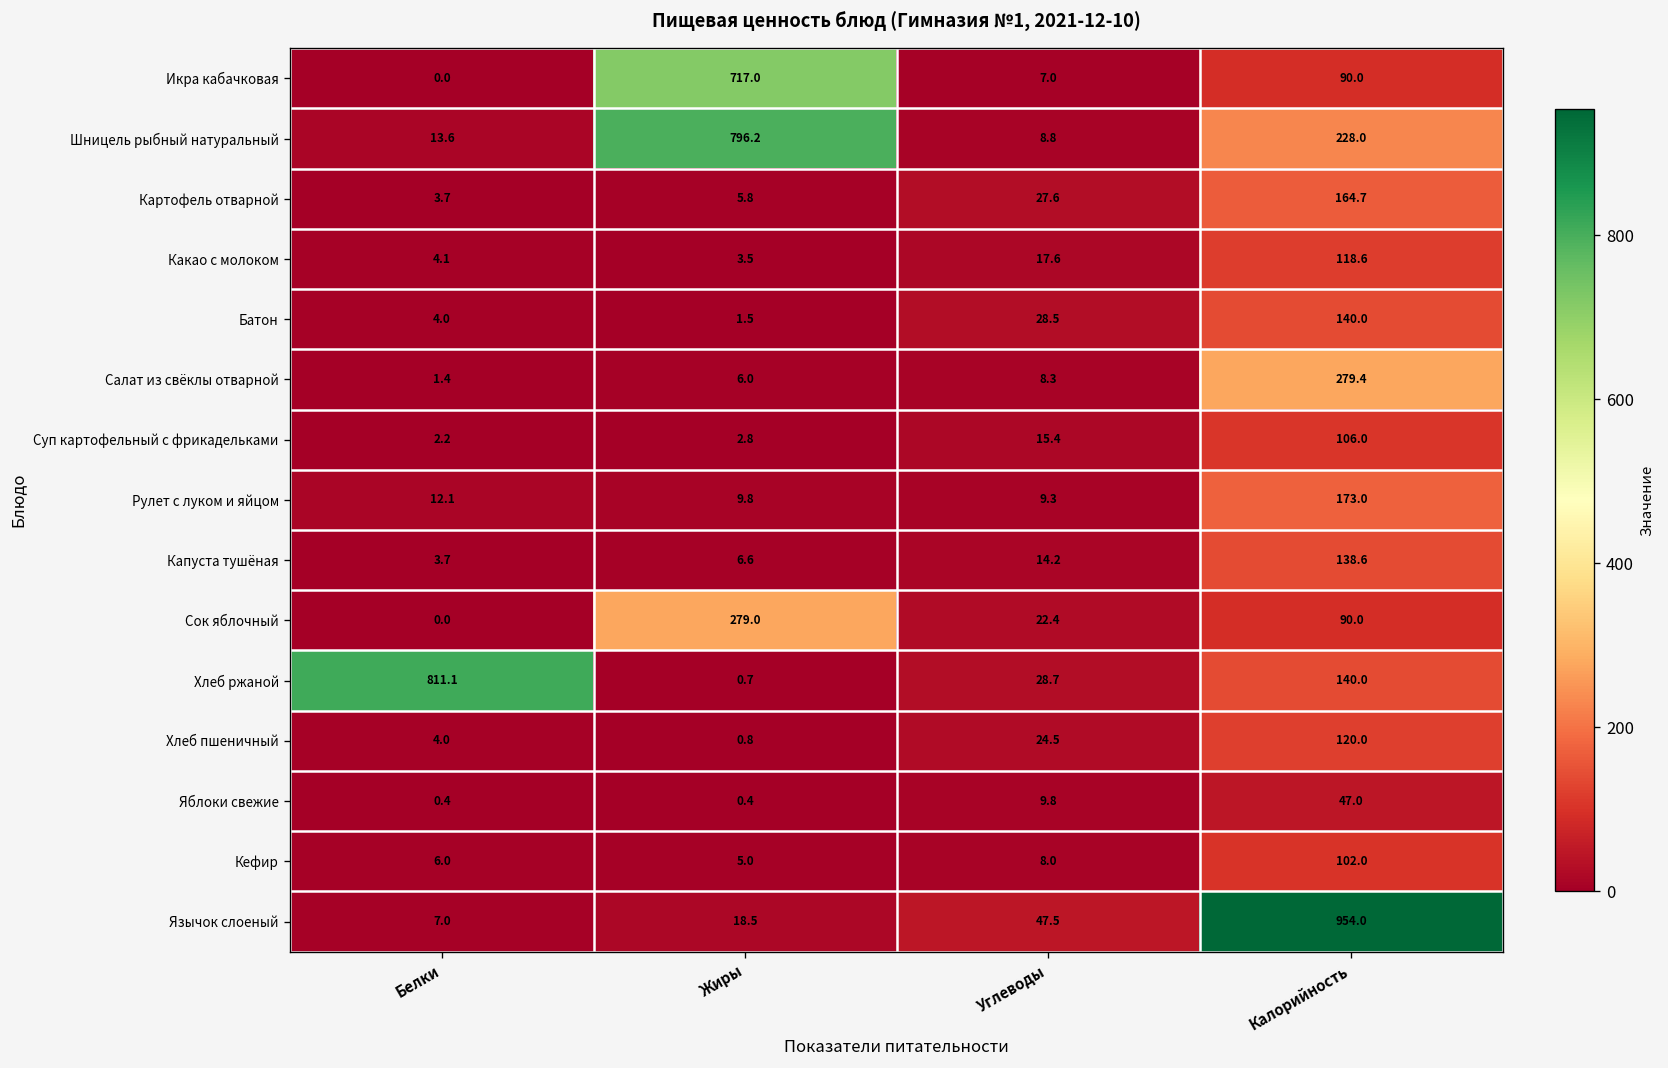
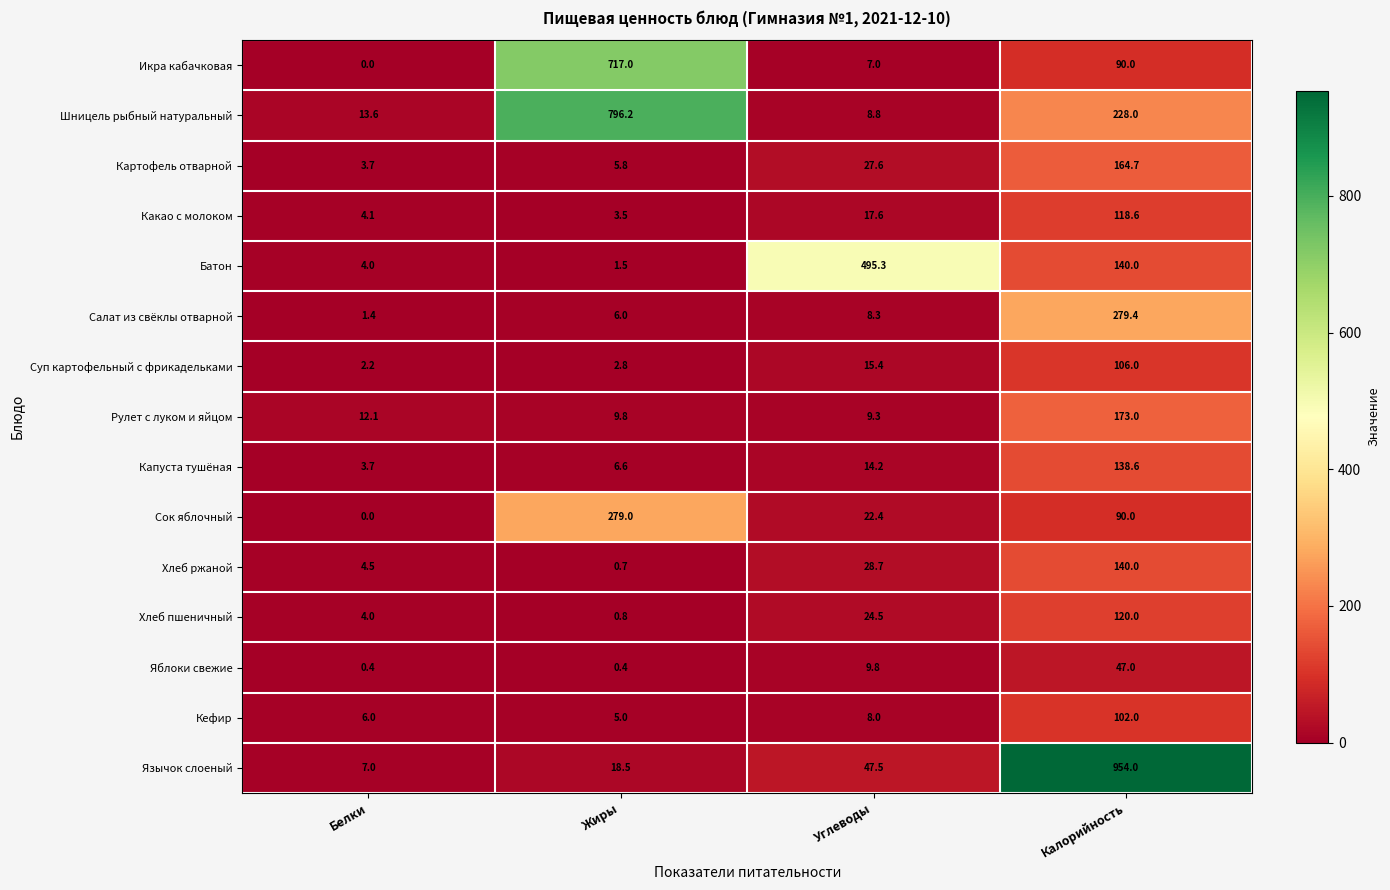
Батон, Углеводы: 28.5 -> 495.3
Хлеб ржаной, Белки: 811.1 -> 4.5
